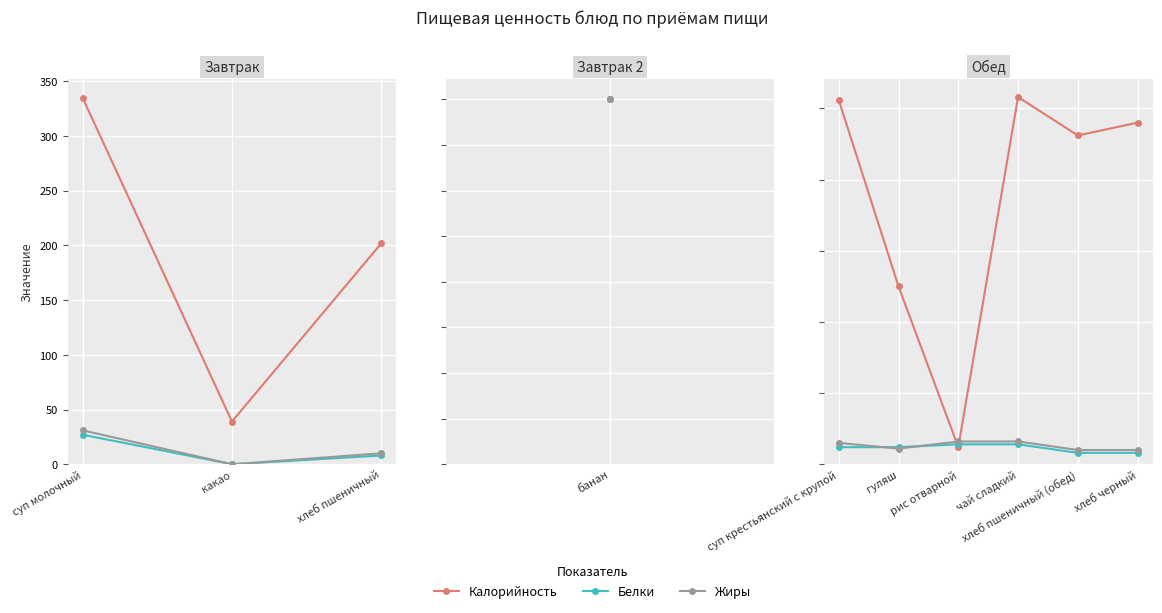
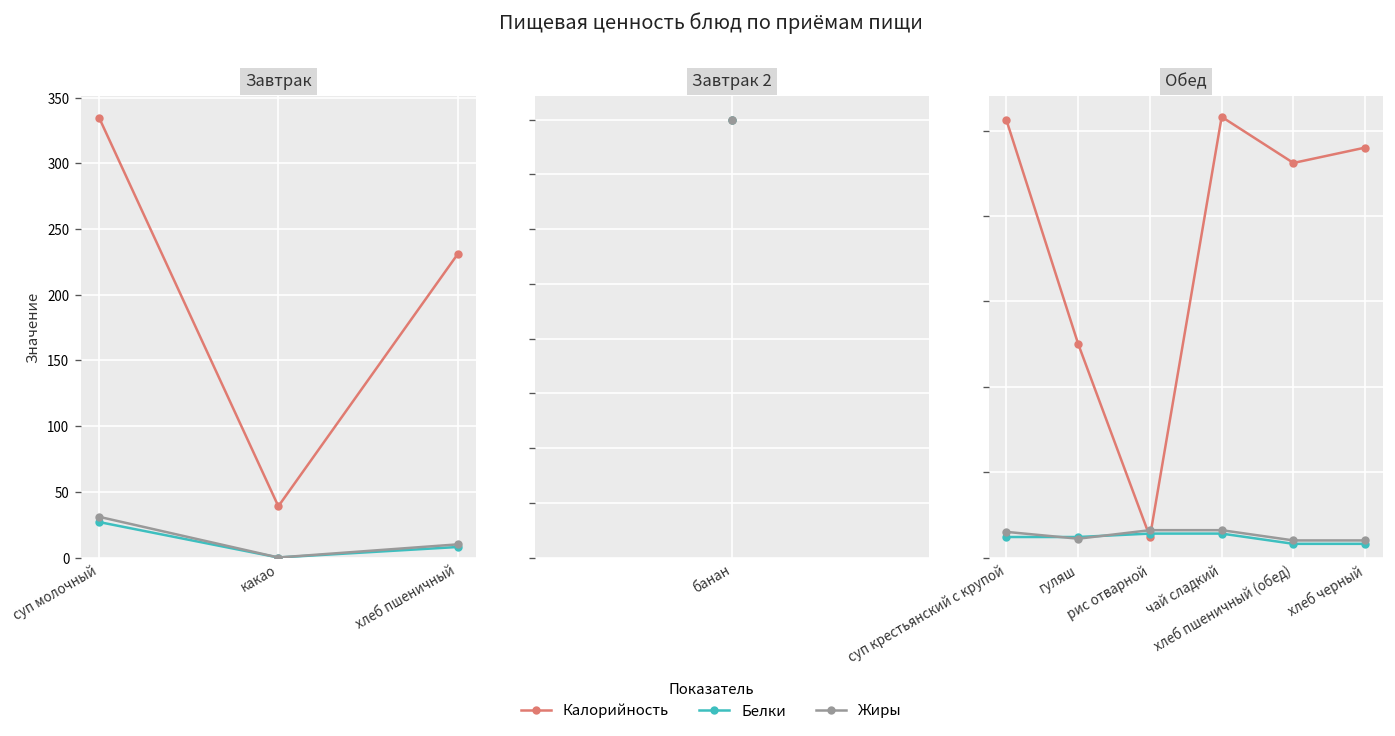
Завтрак, Калорийность, хлеб пшеничный: 202 -> 231
